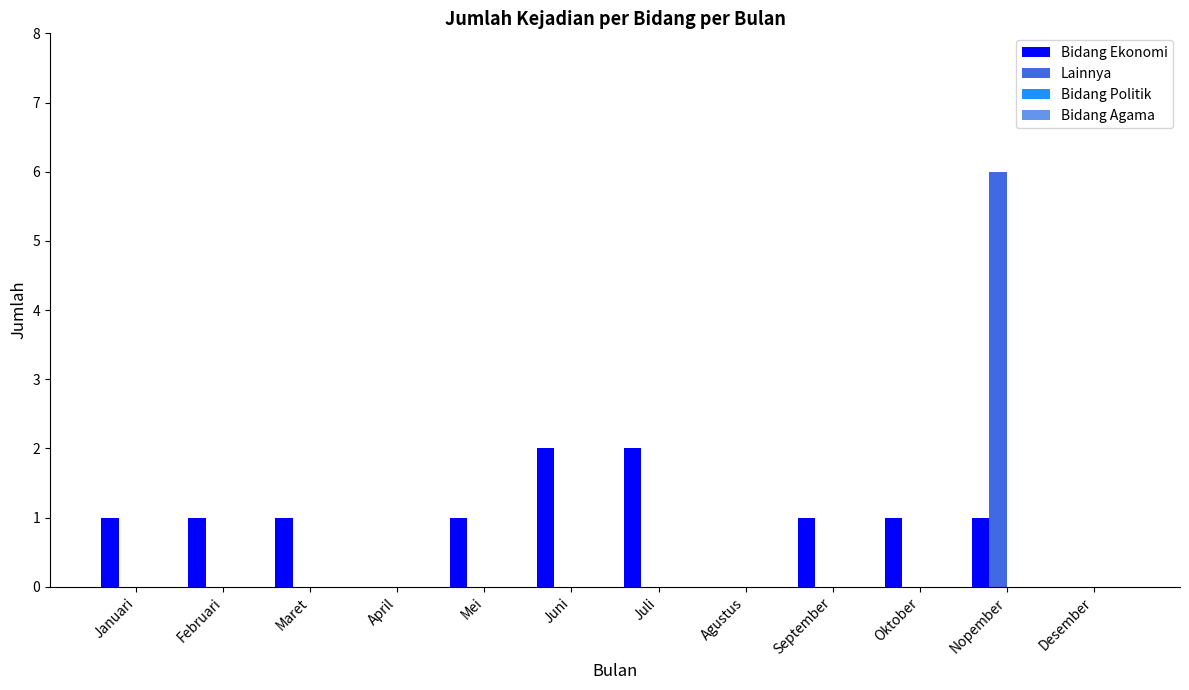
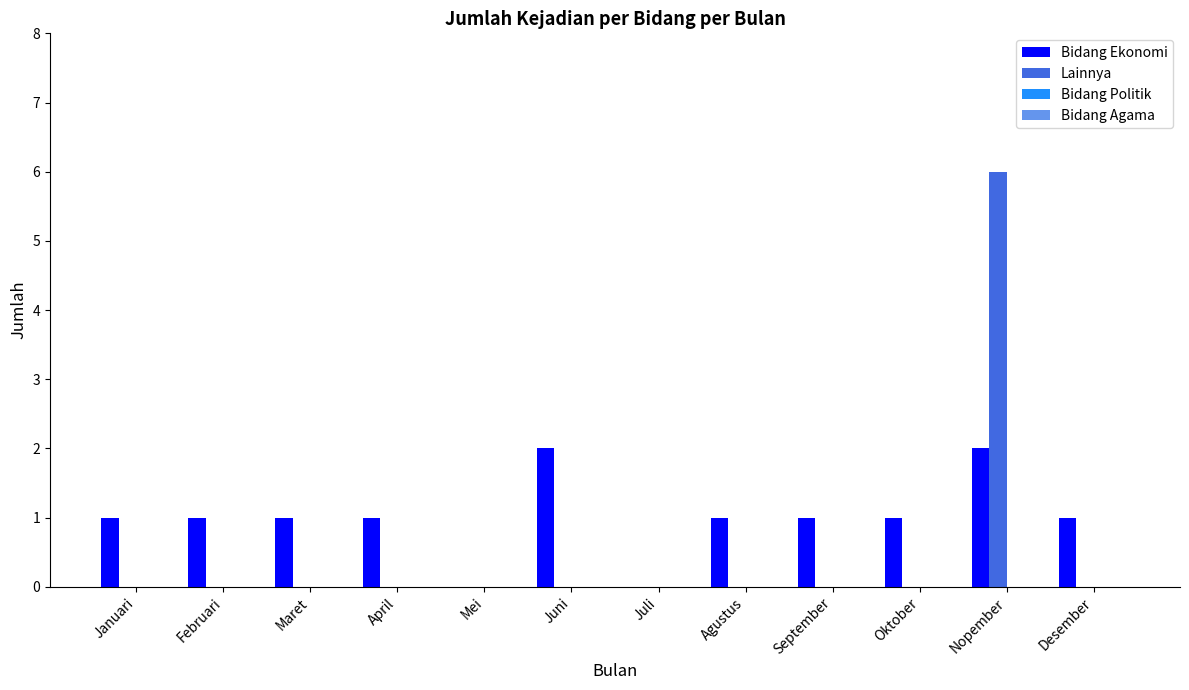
Bidang Ekonomi, April: 0 -> 1
Bidang Ekonomi, Mei: 1 -> 0
Bidang Ekonomi, Juli: 2 -> 0
Bidang Ekonomi, Agustus: 0 -> 1
Bidang Ekonomi, Nopember: 1 -> 2
Bidang Ekonomi, Desember: 0 -> 1
